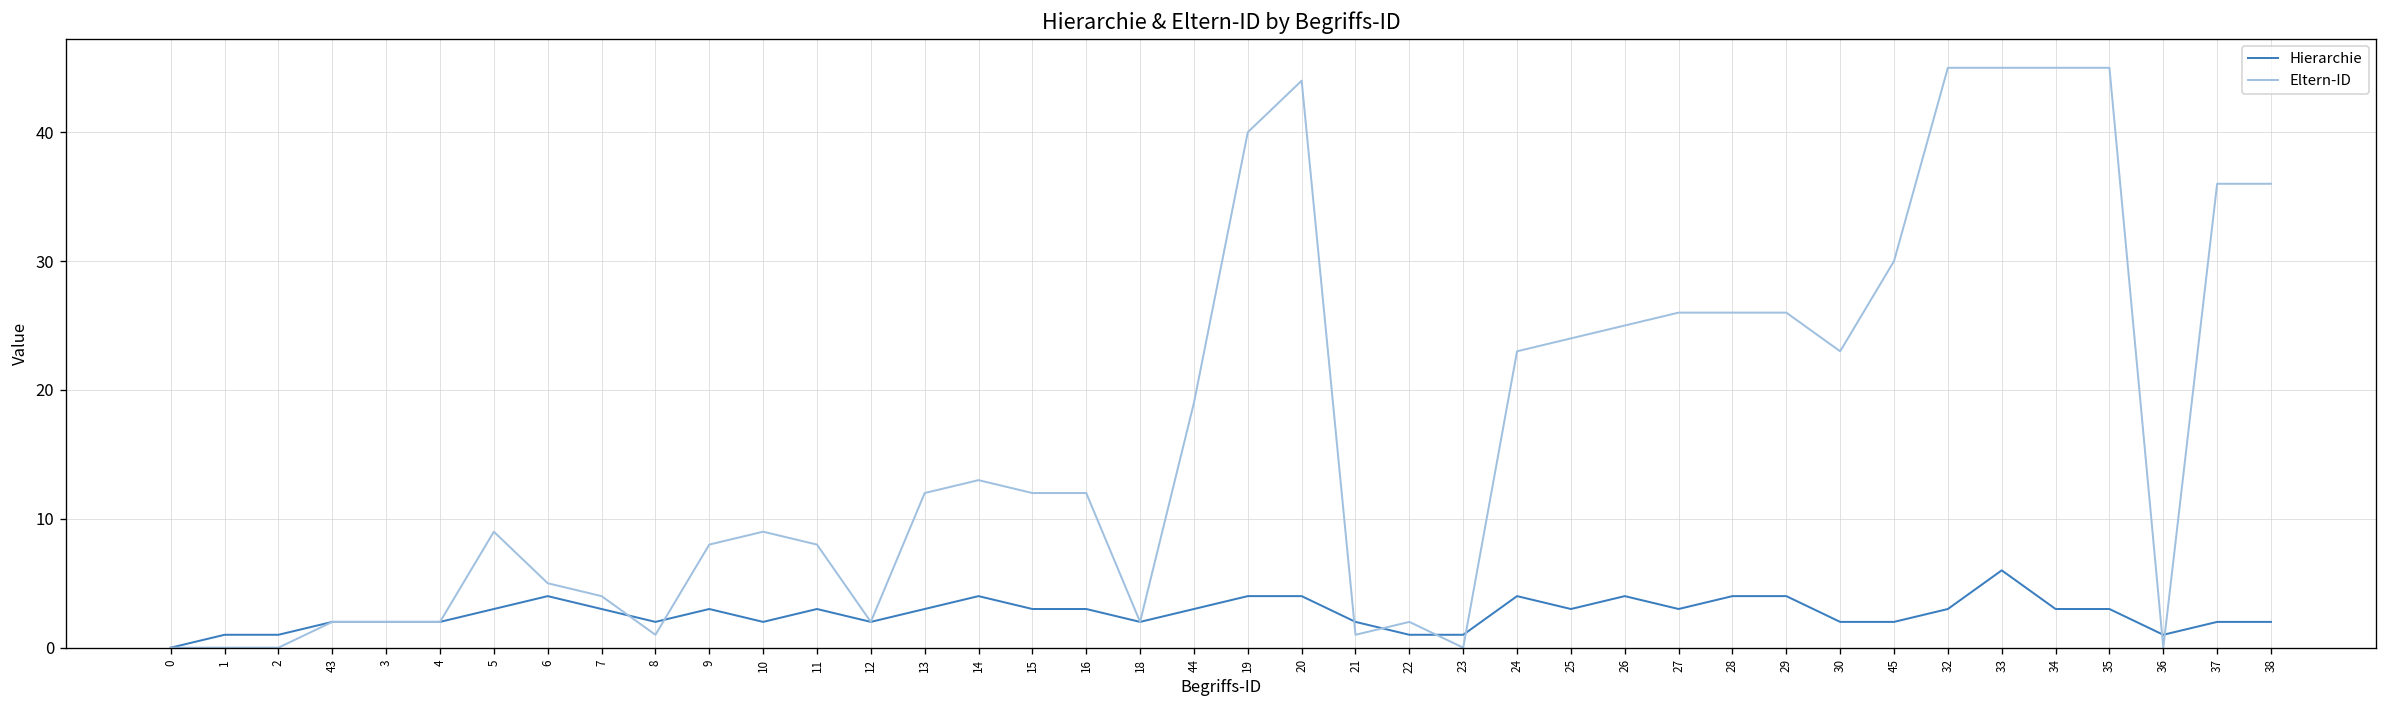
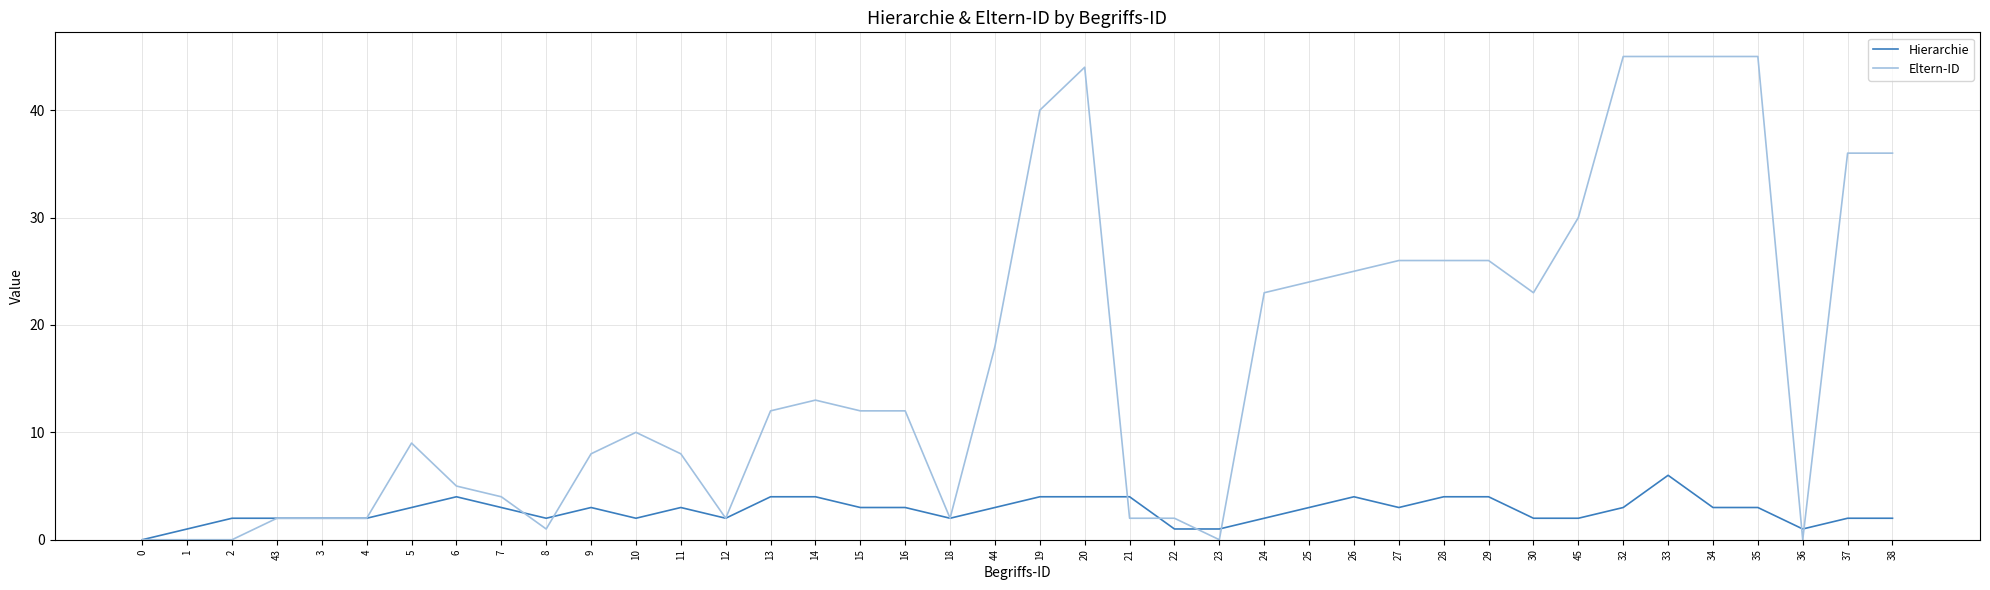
Hierarchie, 2: 1 -> 2
Eltern-ID, 10: 9 -> 10
Hierarchie, 13: 3 -> 4
Eltern-ID, 44: 19 -> 18
Hierarchie, 21: 2 -> 4
Eltern-ID, 21: 1 -> 2
Hierarchie, 24: 4 -> 2
